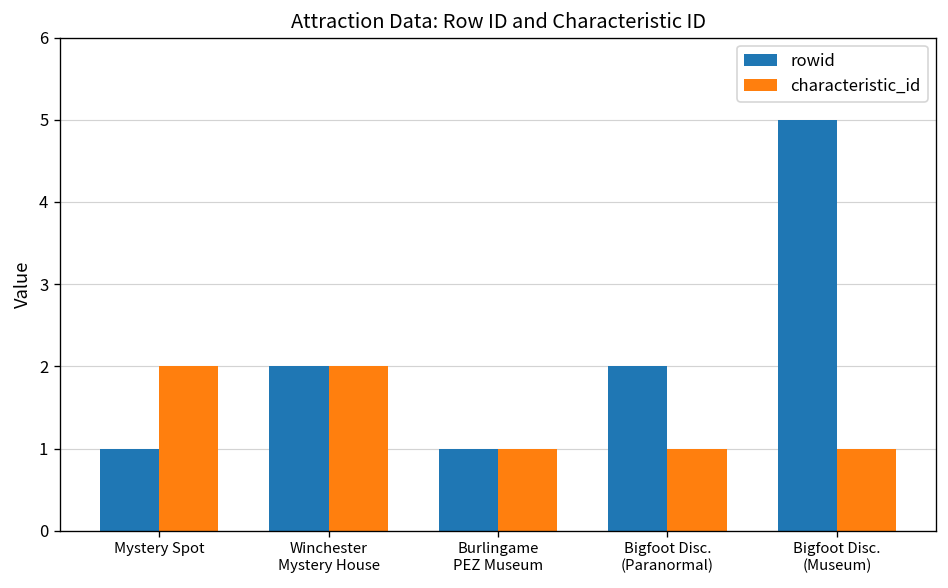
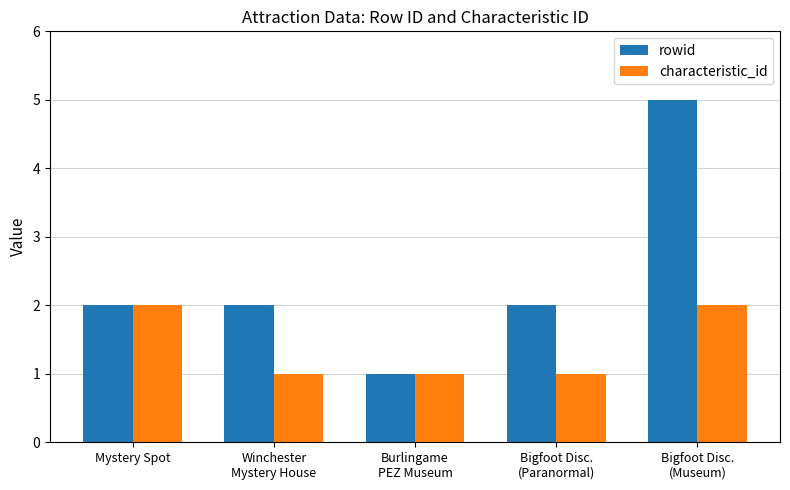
rowid, Mystery Spot: 1 -> 2
characteristic_id, Winchester Mystery House: 2 -> 1
characteristic_id, Bigfoot Disc. (Museum): 1 -> 2
